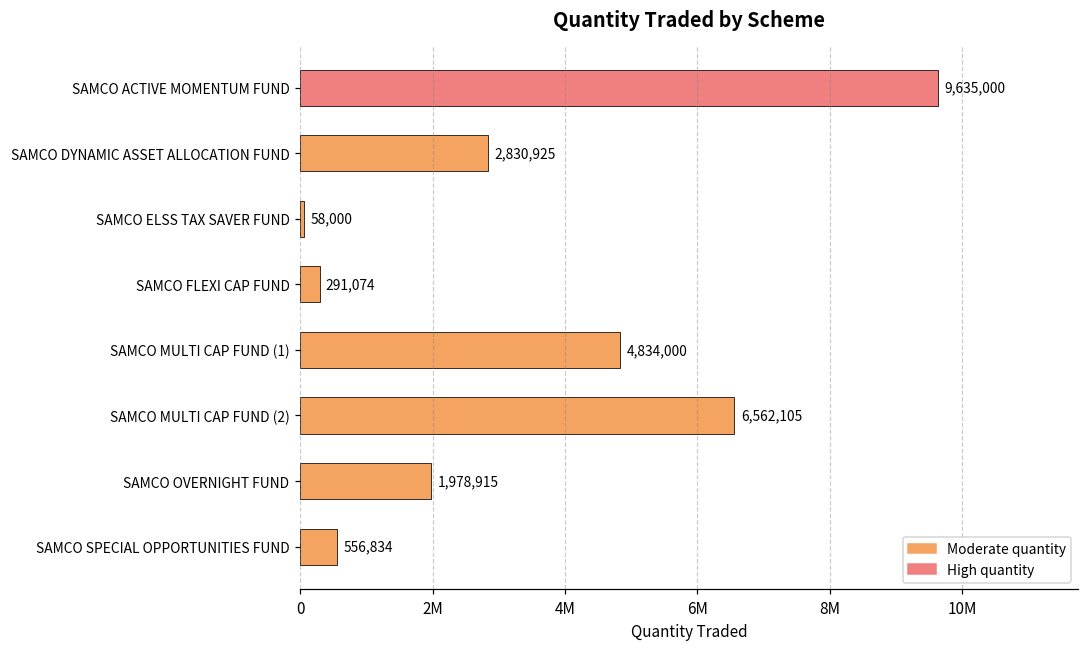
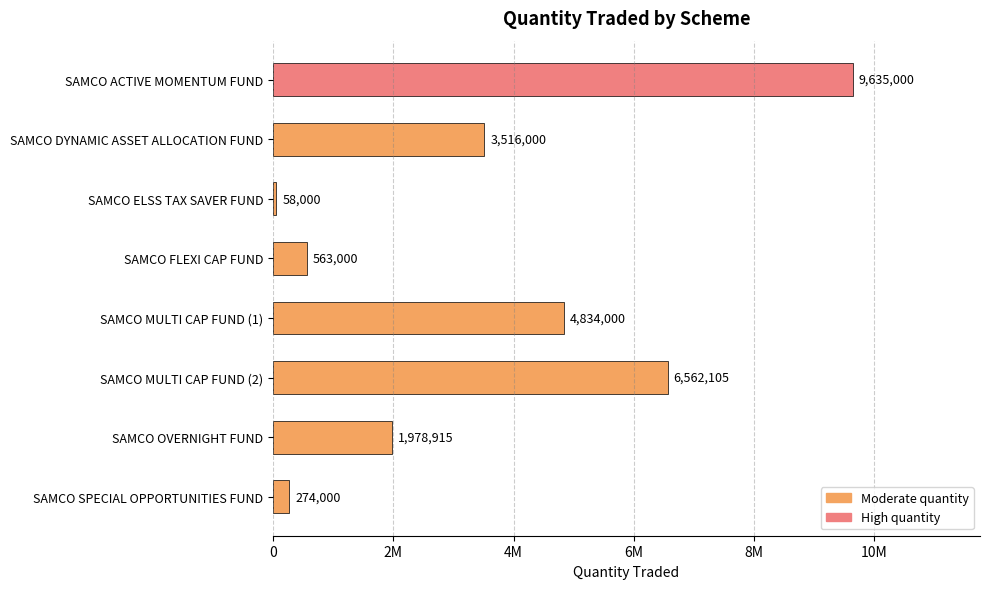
SAMCO DYNAMIC ASSET ALLOCATION FUND: 2,830,925 -> 3,516,000
SAMCO FLEXI CAP FUND: 291,074 -> 563,000
SAMCO SPECIAL OPPORTUNITIES FUND: 556,834 -> 274,000
